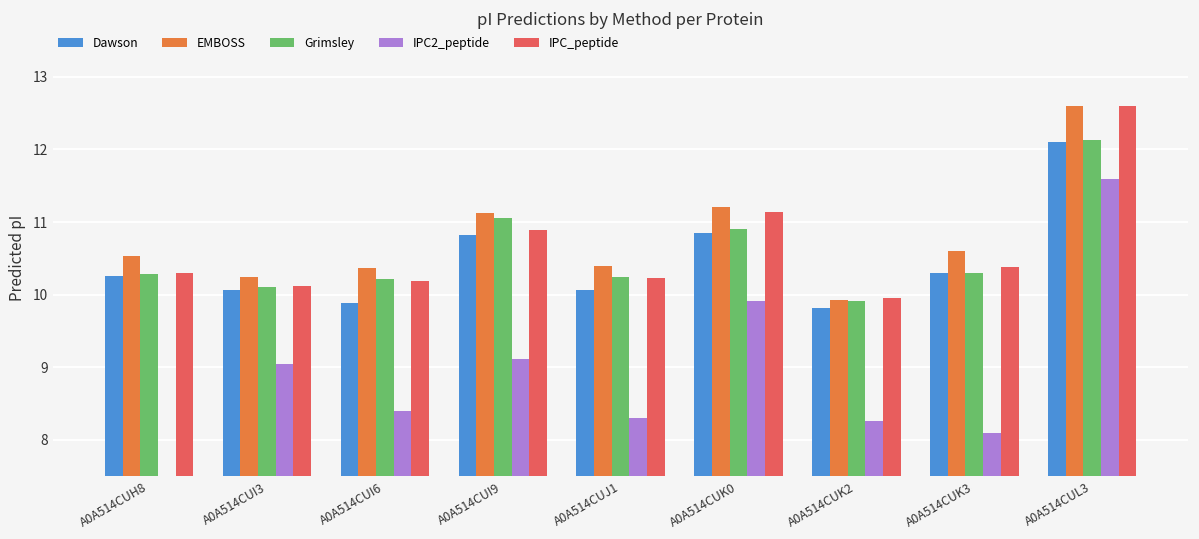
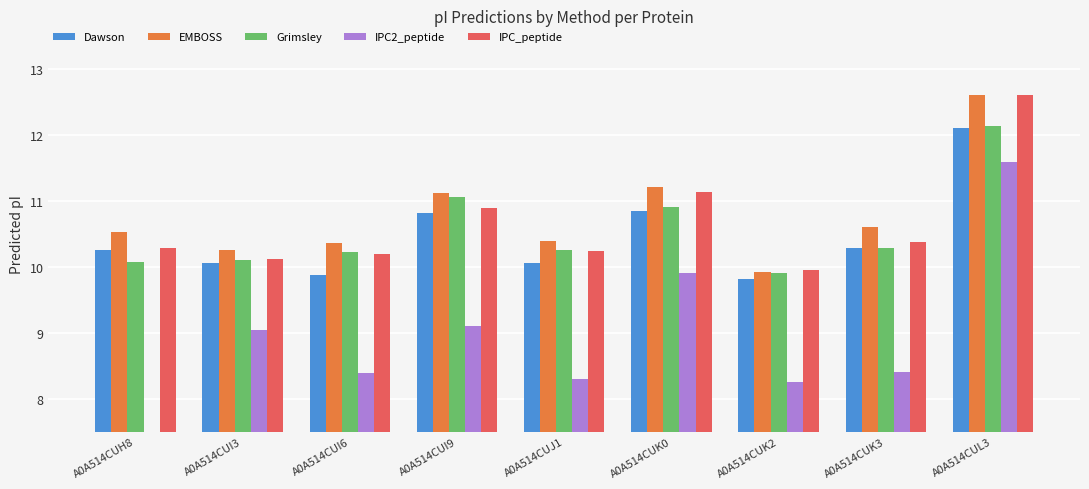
Grimsley, A0A514CUH8: 10.3 -> 10.1
IPC2_peptide, A0A514CUK3: 8.1 -> 8.4
